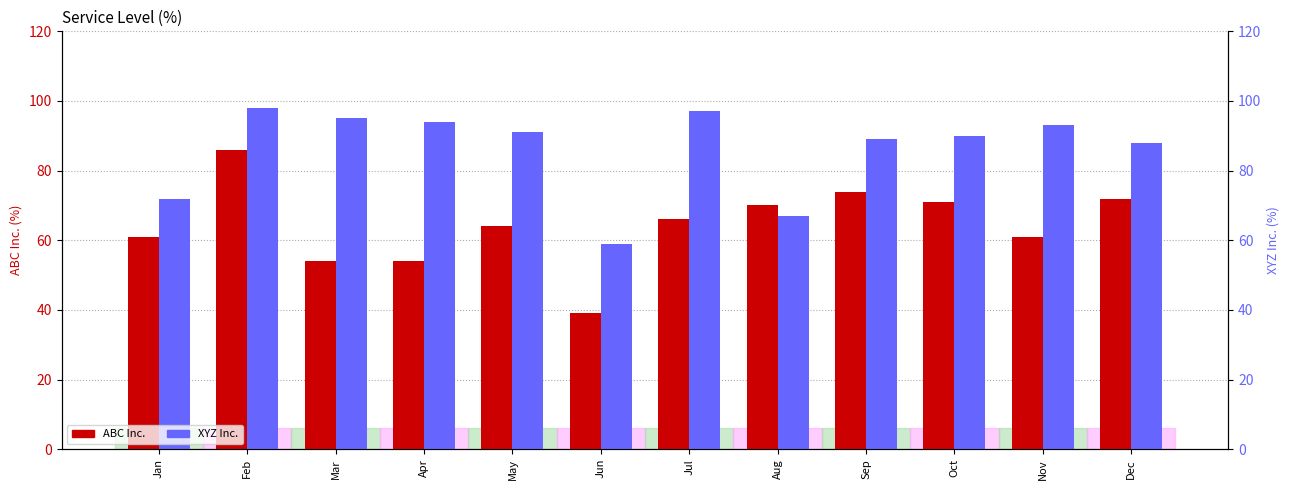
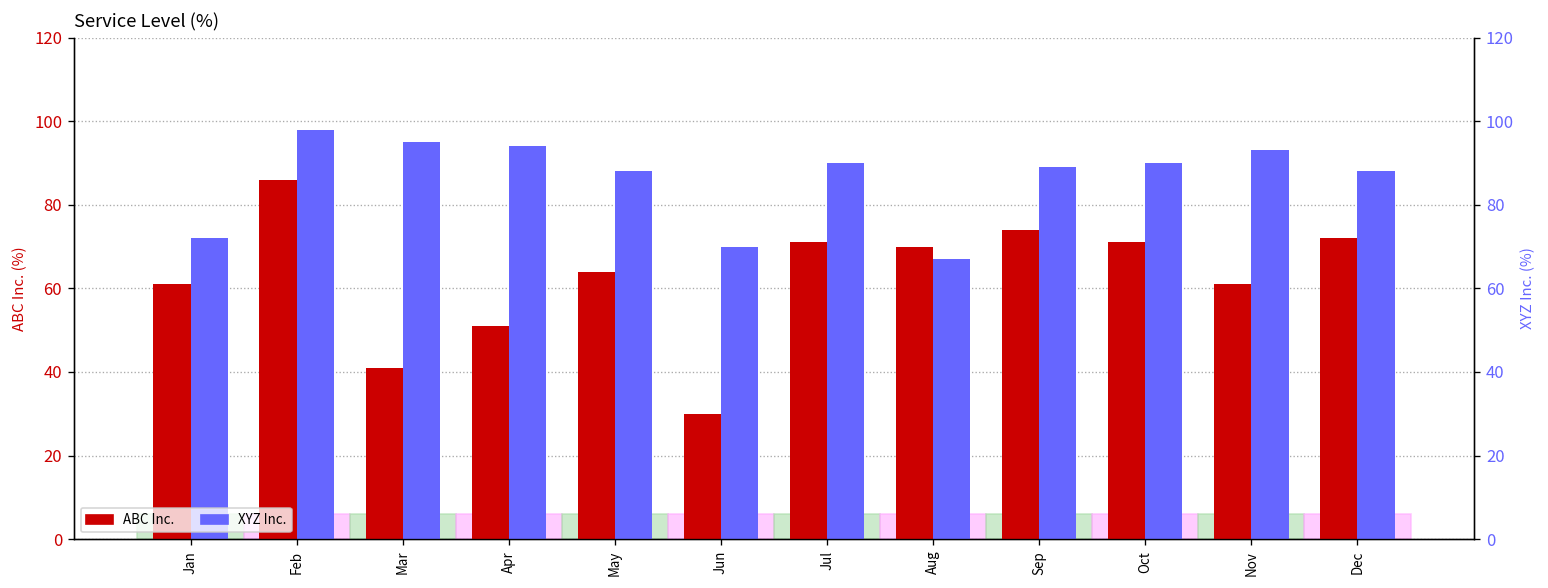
ABC Inc., Mar: 54 -> 41
ABC Inc., Apr: 54 -> 51
XYZ Inc., May: 91 -> 88
ABC Inc., Jun: 39 -> 30
XYZ Inc., Jun: 59 -> 70
ABC Inc., Jul: 66 -> 71
XYZ Inc., Jul: 97 -> 90
